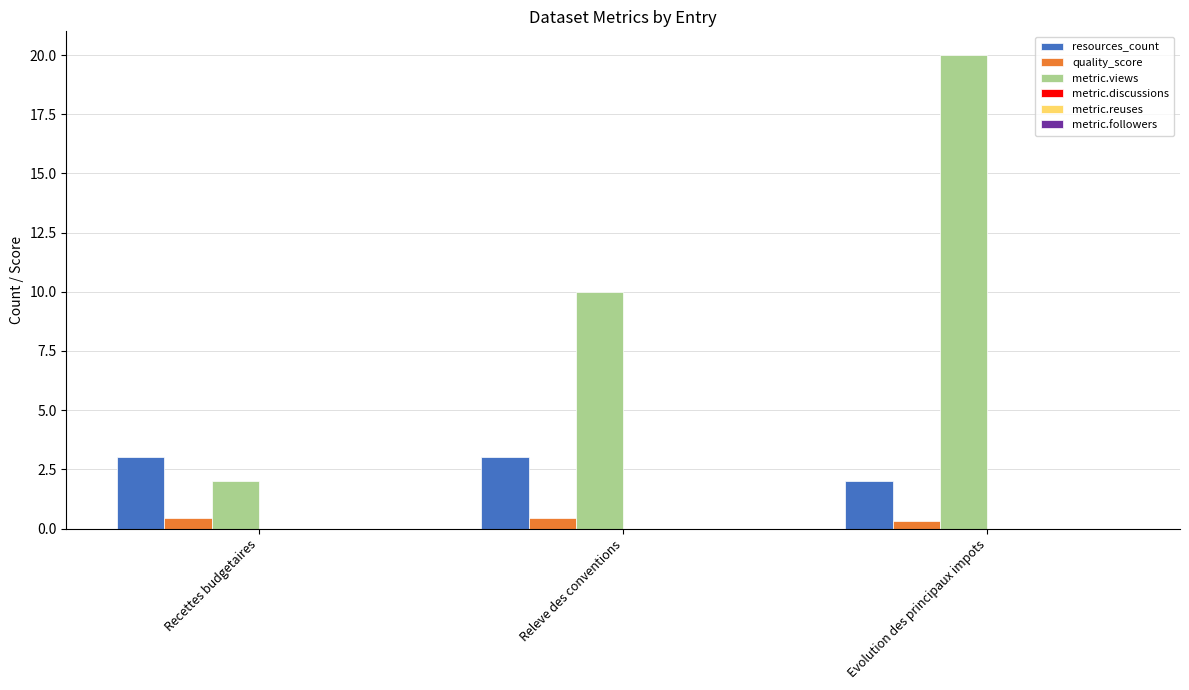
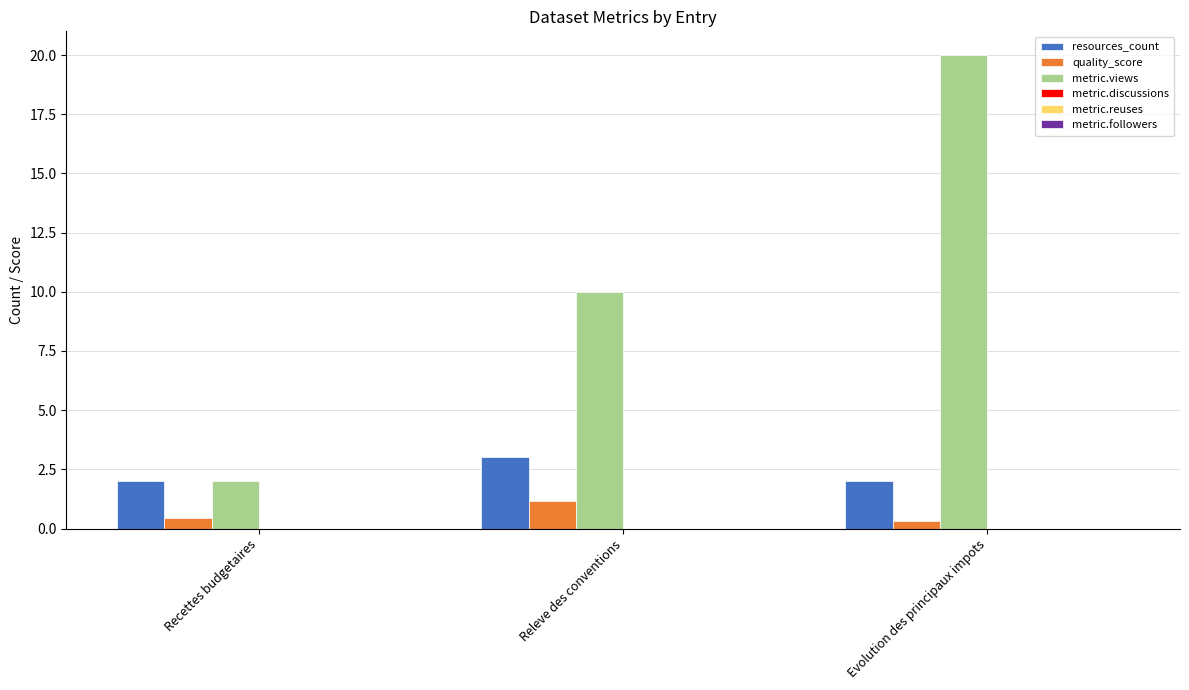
resources_count, Recettes budgetaires: 3 -> 2
quality_score, Releve des conventions: 0.4 -> 1.2
